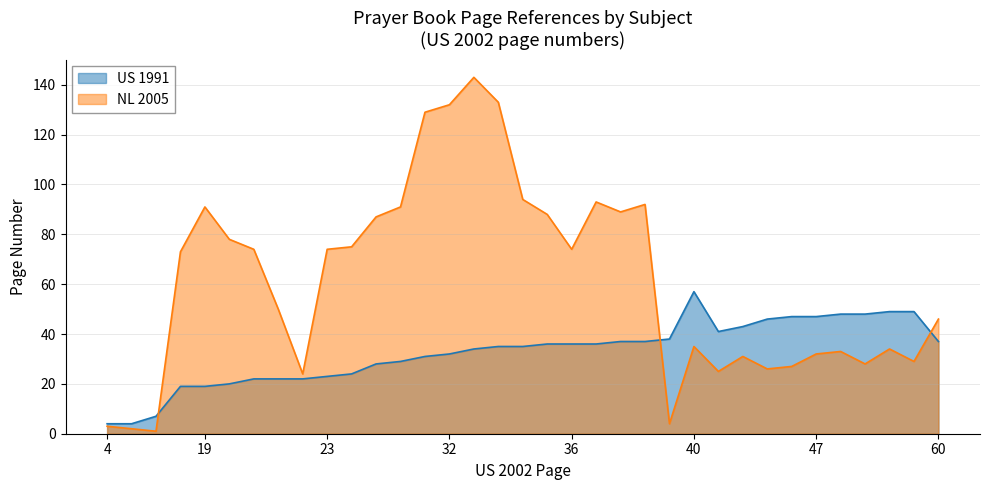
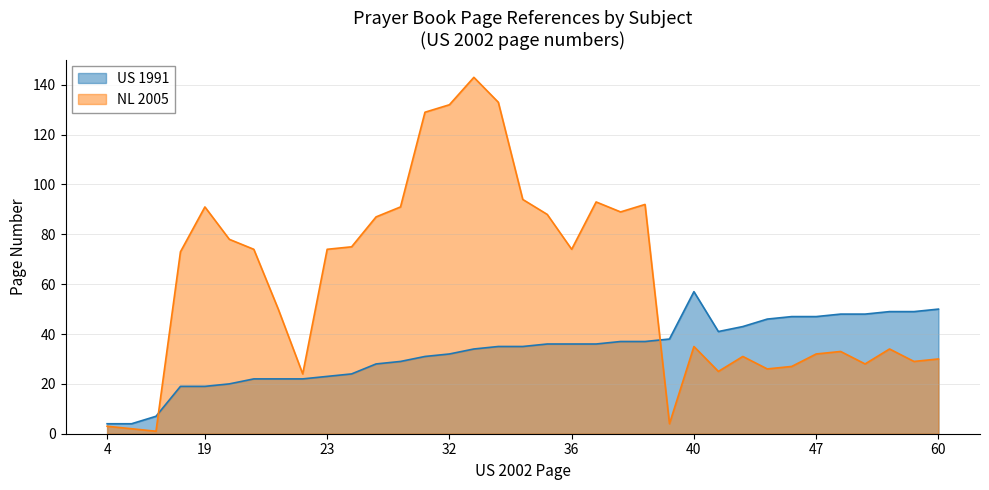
US 1991, 60: 37 -> 50
NL 2005, 60: 46 -> 30
